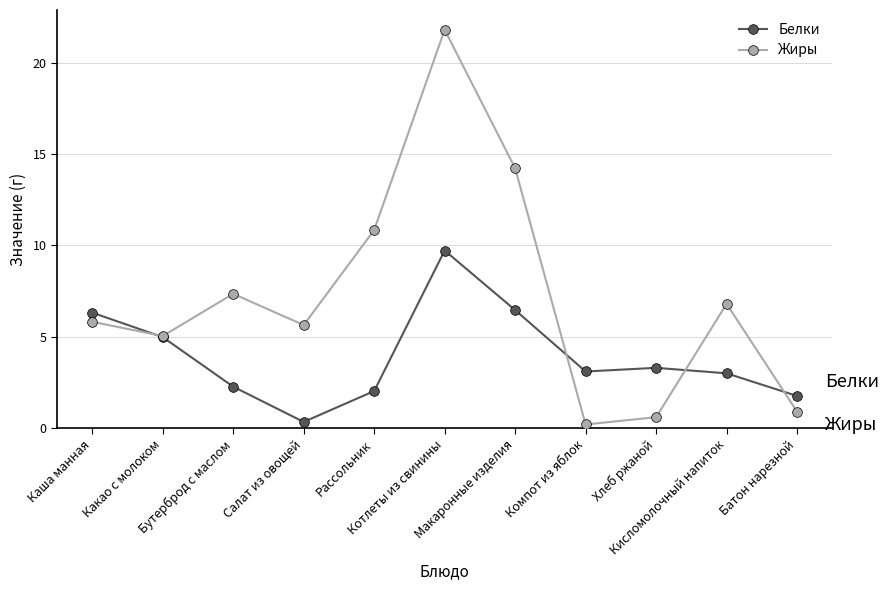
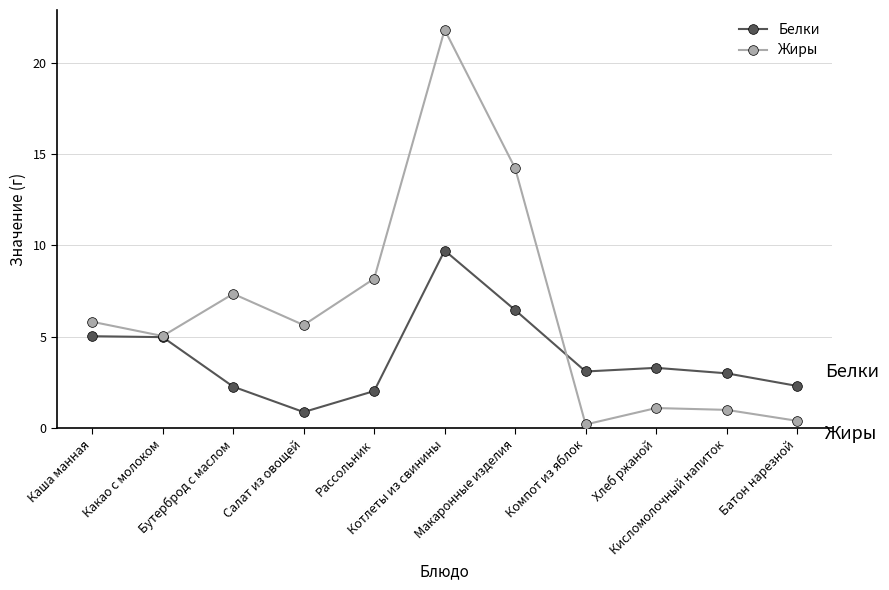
Белки, Каша манная: 6.3 -> 5.0
Белки, Салат из овощей: 0.3 -> 0.9
Жиры, Рассольник: 10.8 -> 8.2
Жиры, Хлеб ржаной: 0.6 -> 1.1
Жиры, Кисломолочный напиток: 6.8 -> 1.0
Белки, Батон нарезной: 1.8 -> 2.3
Жиры, Батон нарезной: 0.9 -> 0.4
